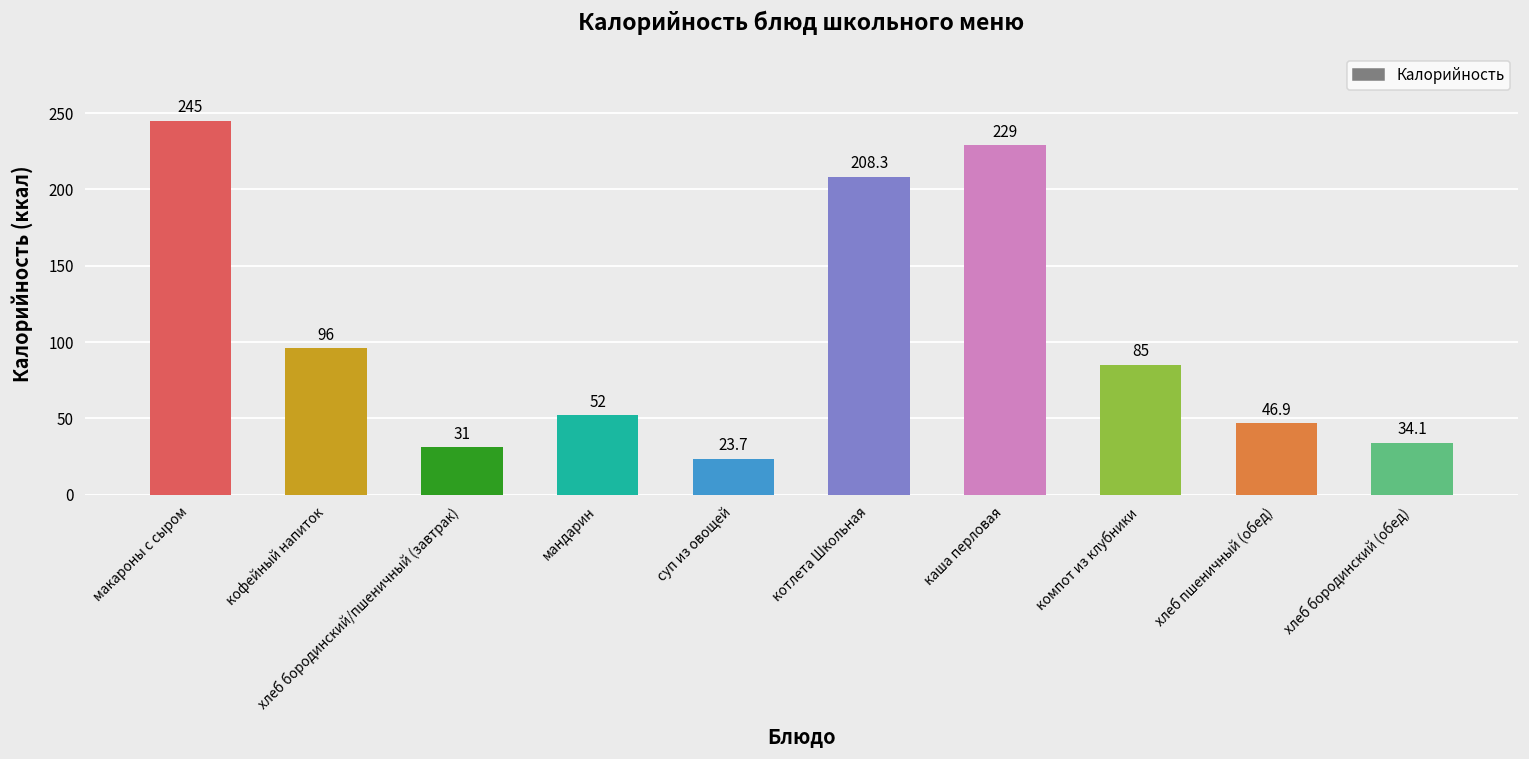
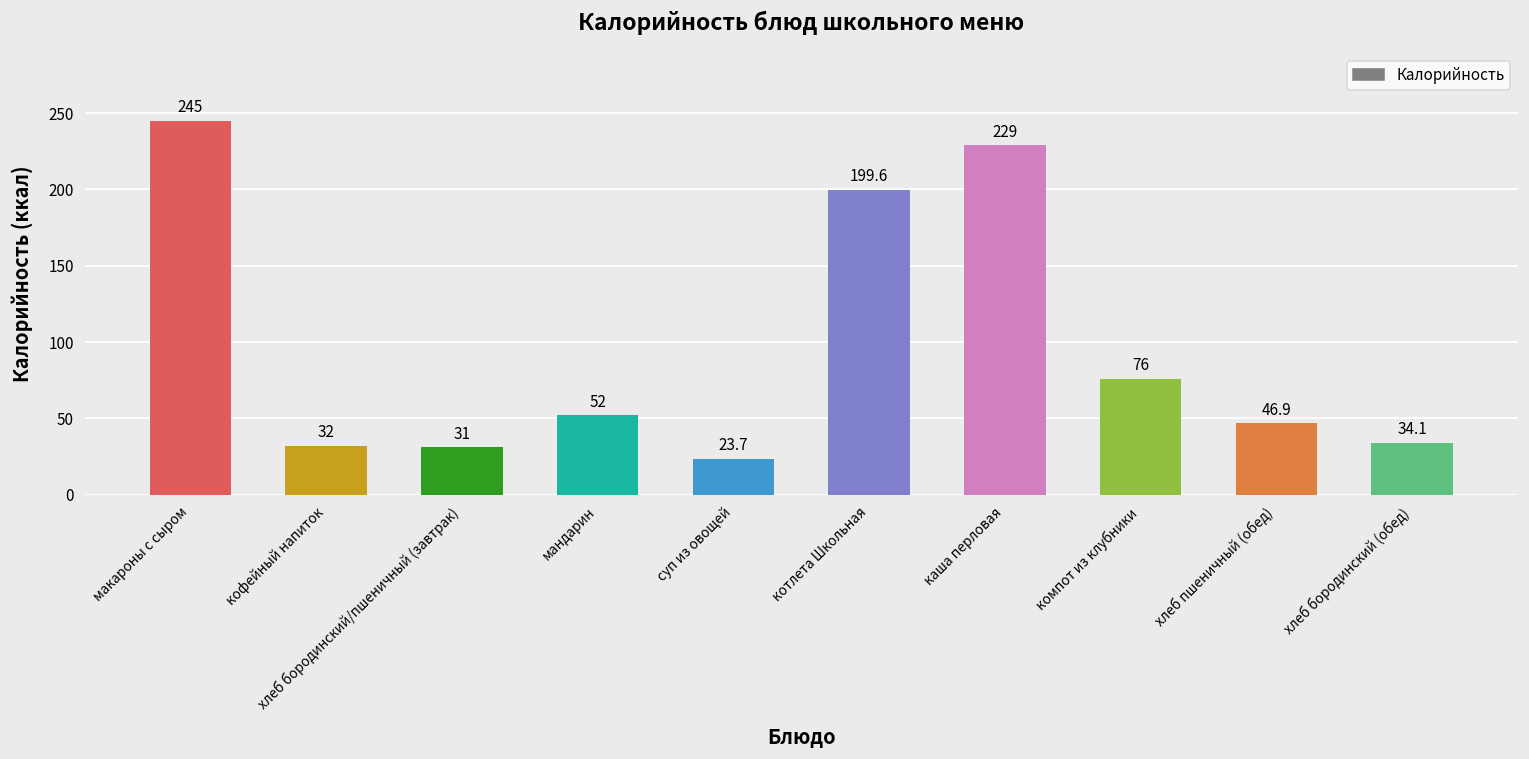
кофейный напиток: 96 -> 32
котлета Школьная: 208.3 -> 199.6
компот из клубники: 85 -> 76
